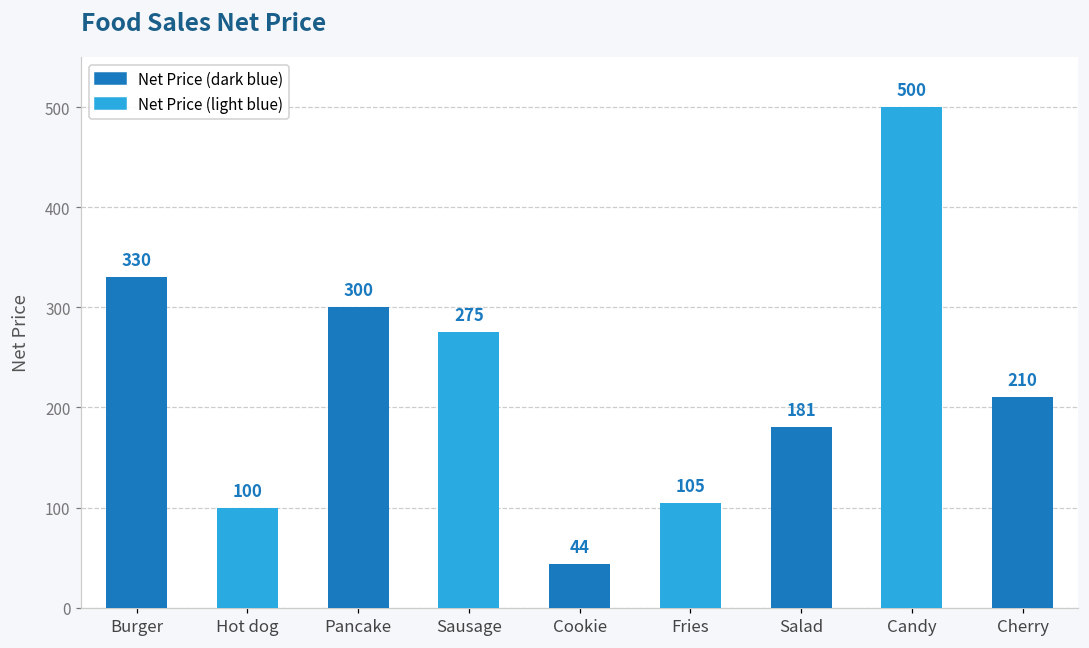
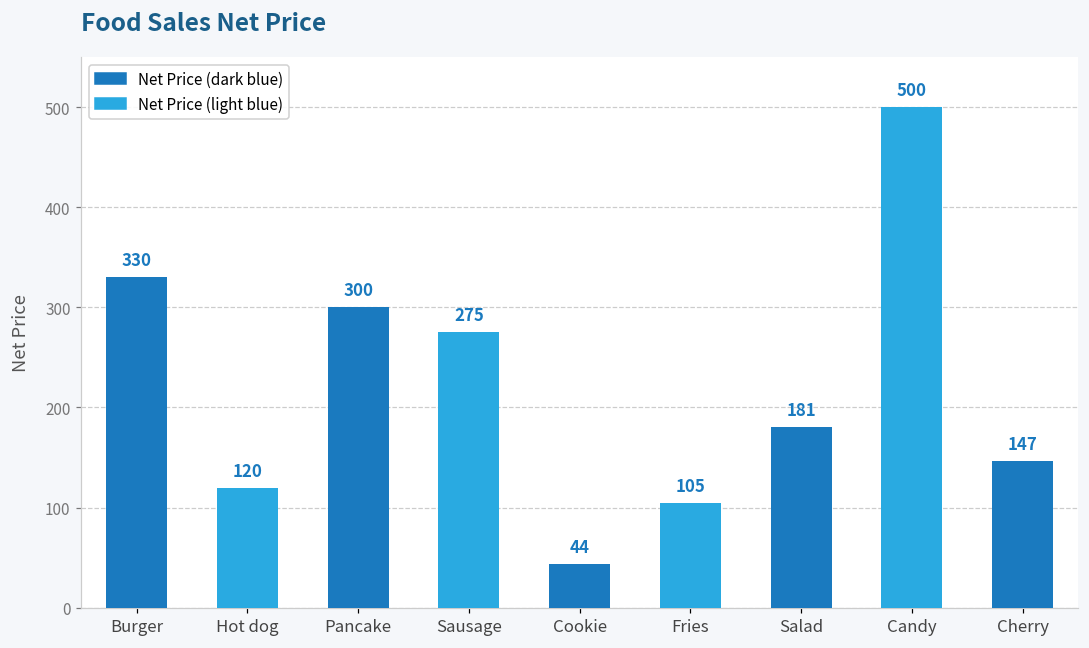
Hot dog: 100 -> 120
Cherry: 210 -> 147
